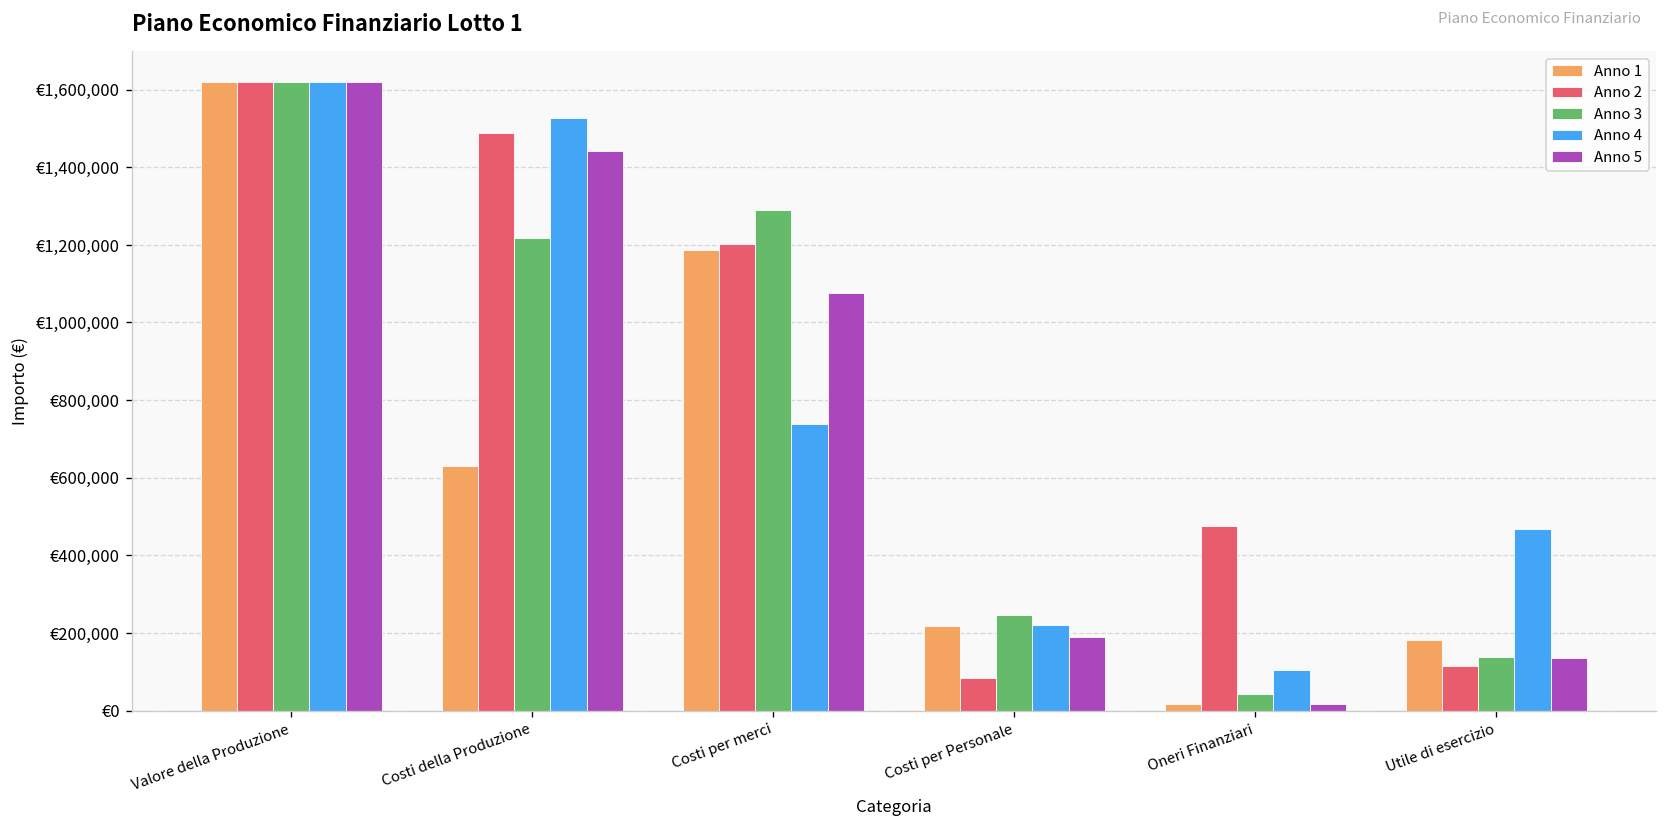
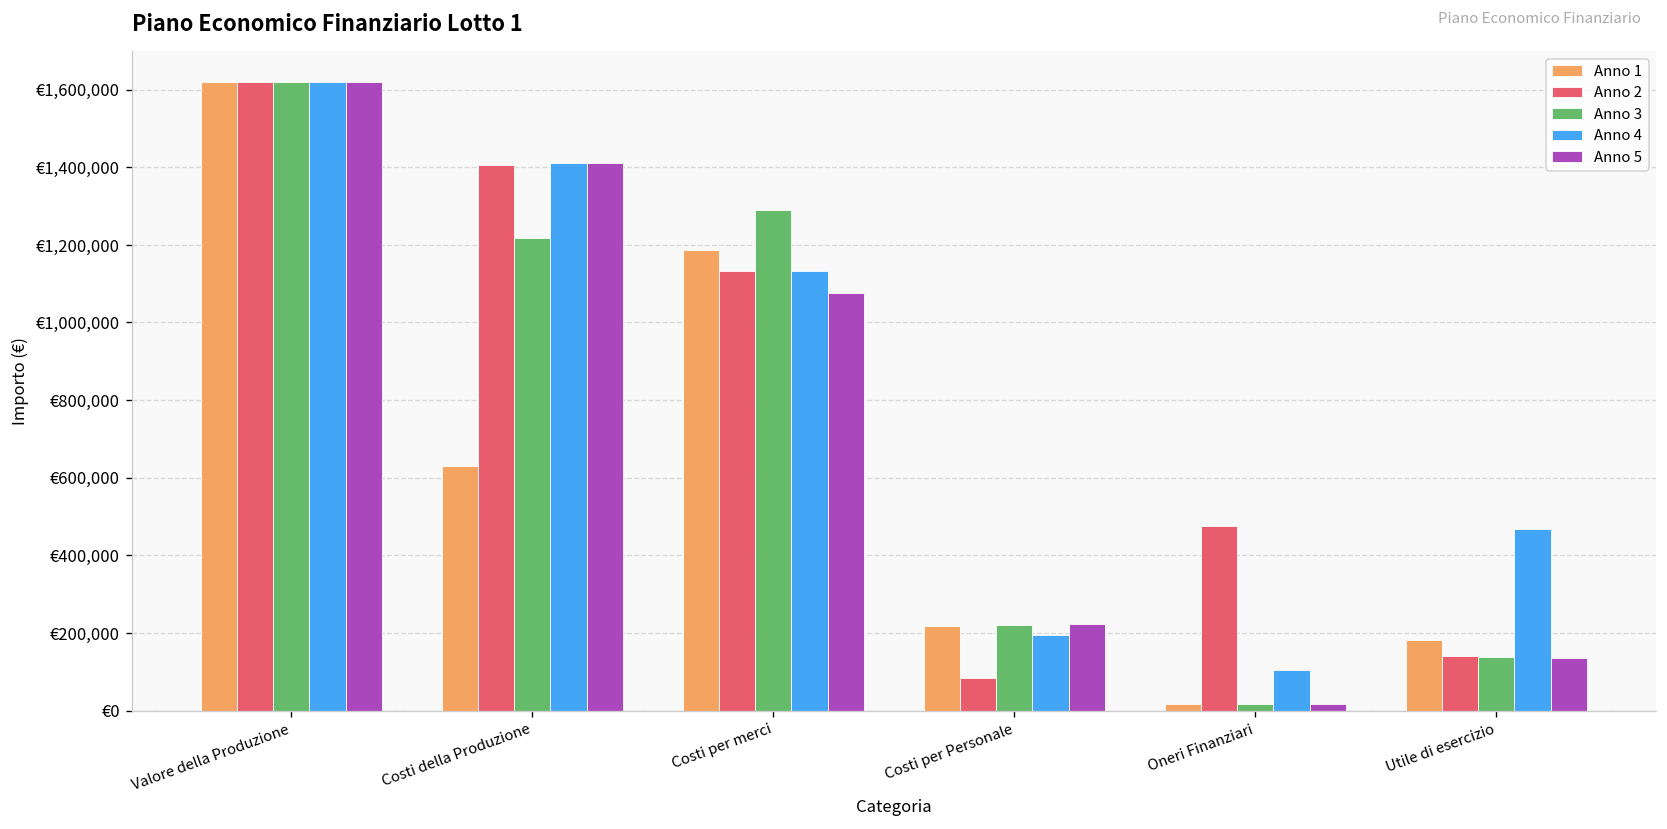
Anno 2, Costi della Produzione: €1,490,000 -> €1,410,000
Anno 4, Costi della Produzione: €1,530,000 -> €1,410,000
Anno 5, Costi della Produzione: €1,440,000 -> €1,410,000
Anno 2, Costi per merci: €1,200,000 -> €1,130,000
Anno 4, Costi per merci: €740,000 -> €1,130,000
Anno 3, Costi per Personale: €250,000 -> €220,000
Anno 4, Costi per Personale: €220,000 -> €190,000
Anno 5, Costi per Personale: €190,000 -> €220,000
Anno 3, Oneri Finanziari: €40,000 -> €20,000
Anno 2, Utile di esercizio: €110,000 -> €140,000
